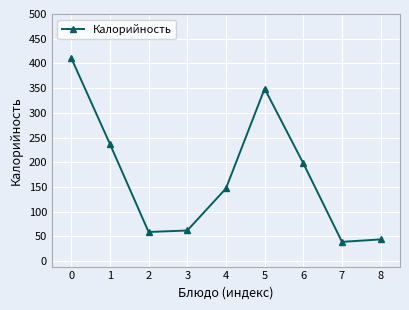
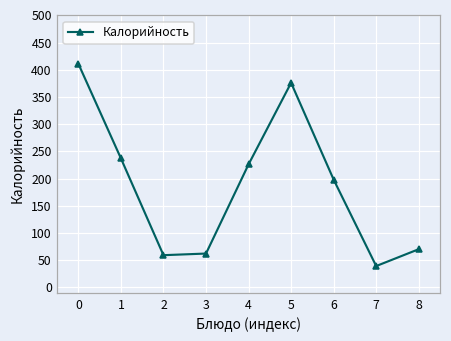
4: 150 -> 230
5: 350 -> 380
8: 40 -> 70
